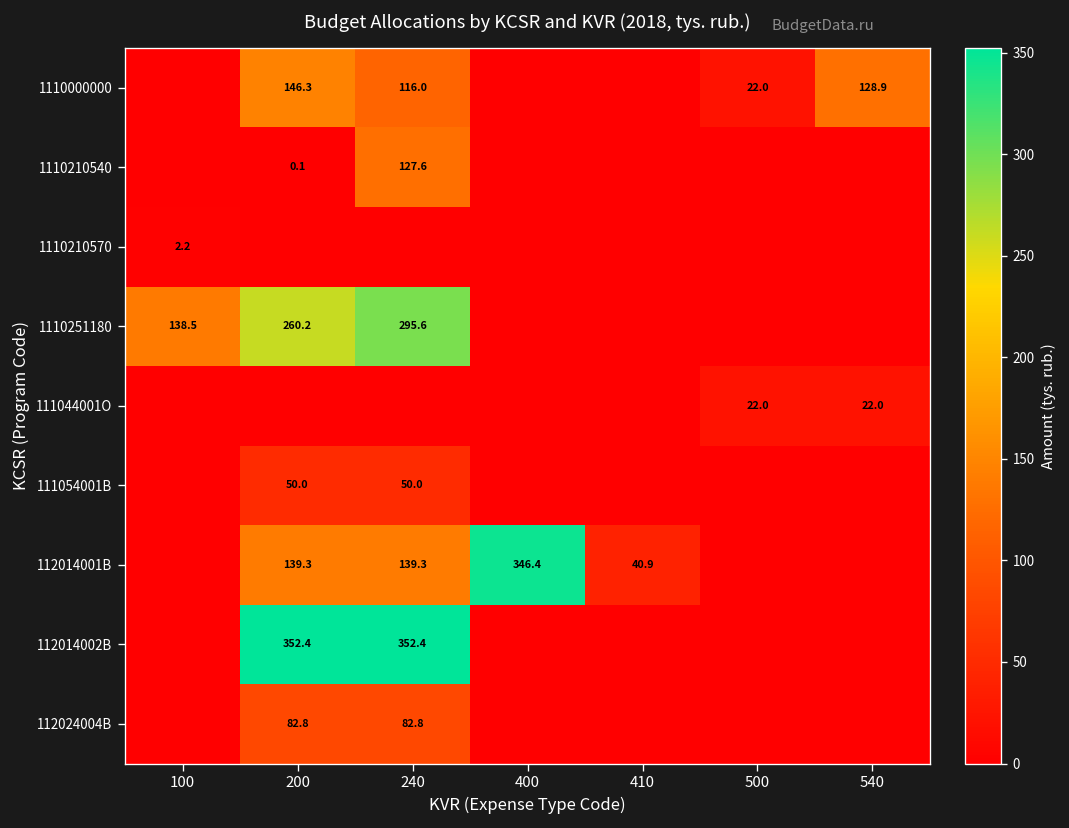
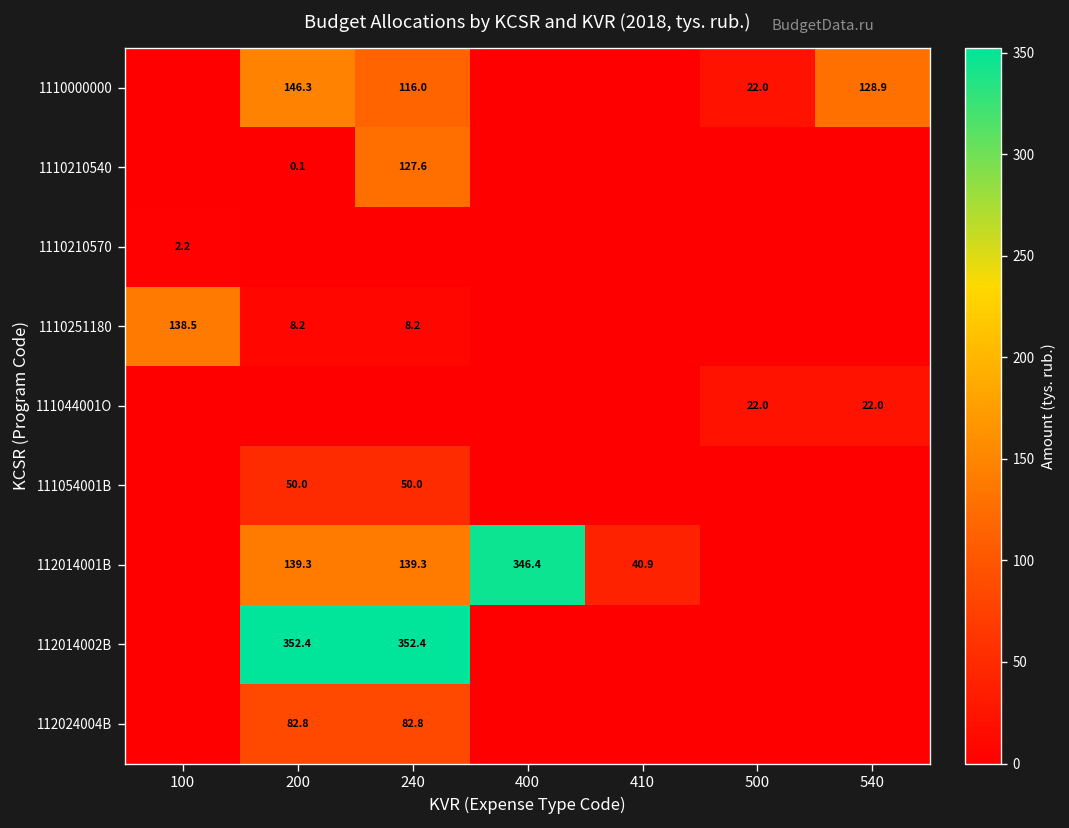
1110251180, 200: 260.2 -> 8.2
1110251180, 240: 295.6 -> 8.2
